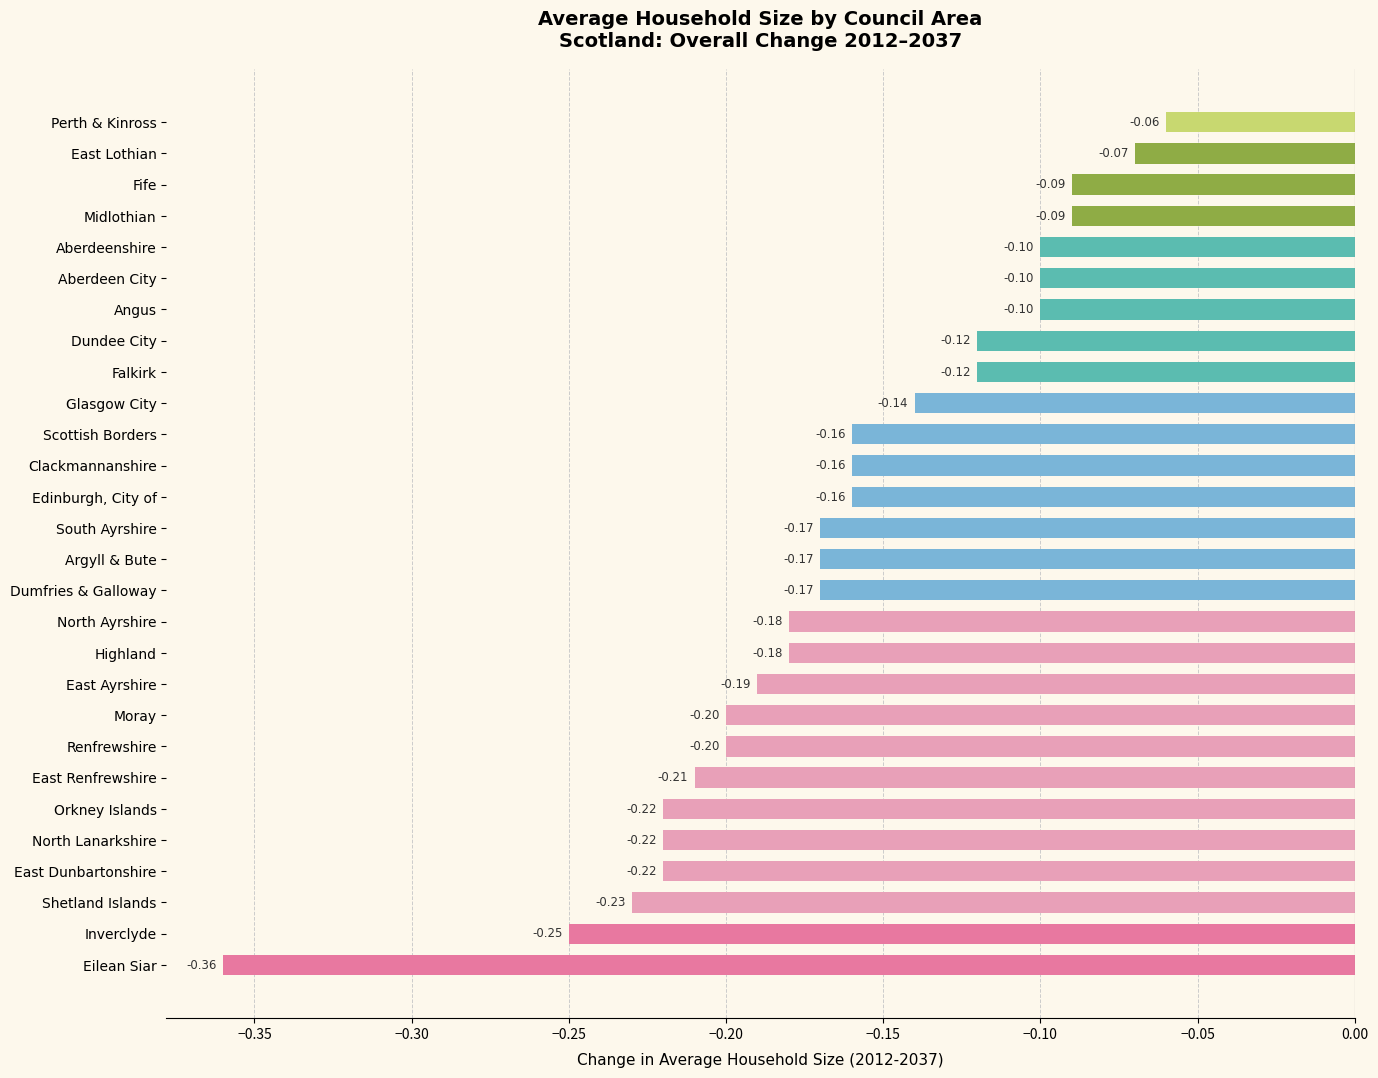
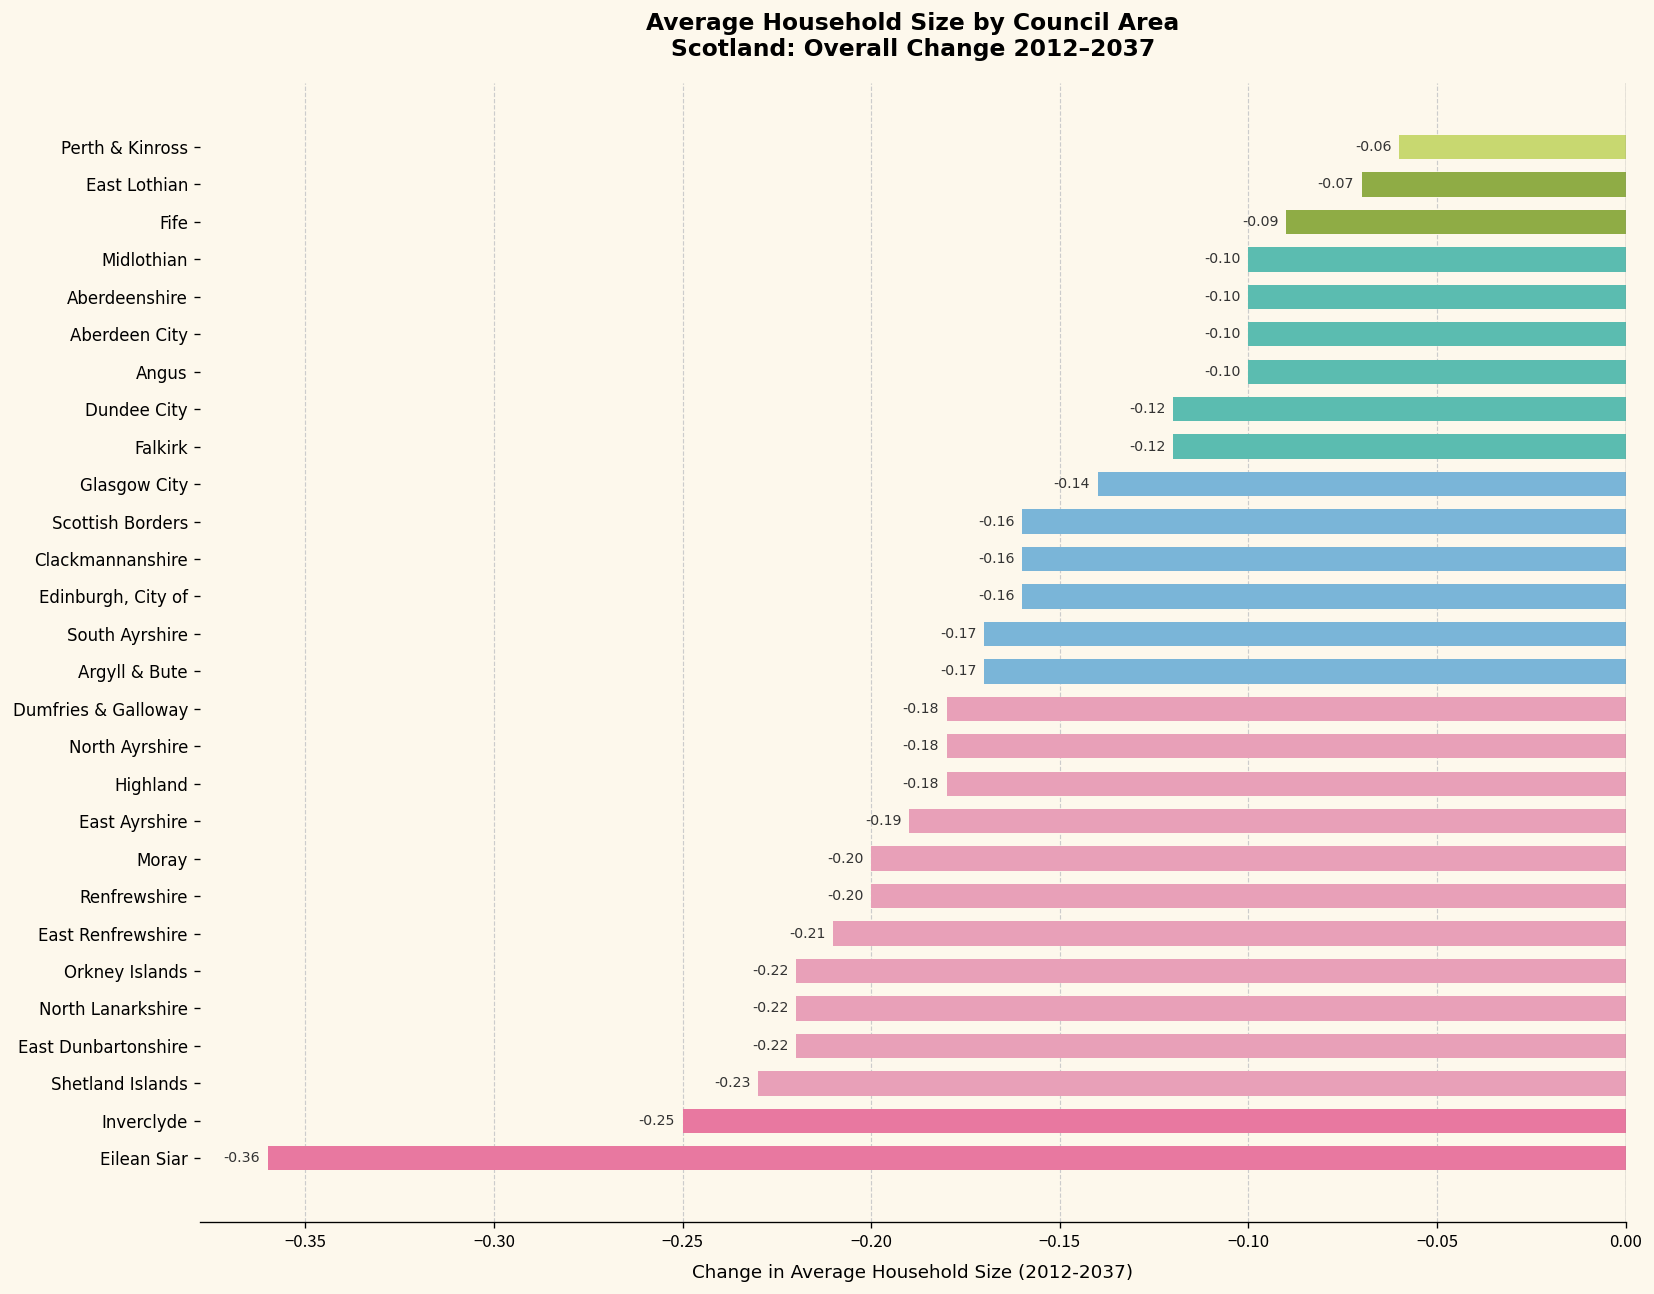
Midlothian: -0.09 -> -0.10
Dumfries & Galloway: -0.17 -> -0.18
